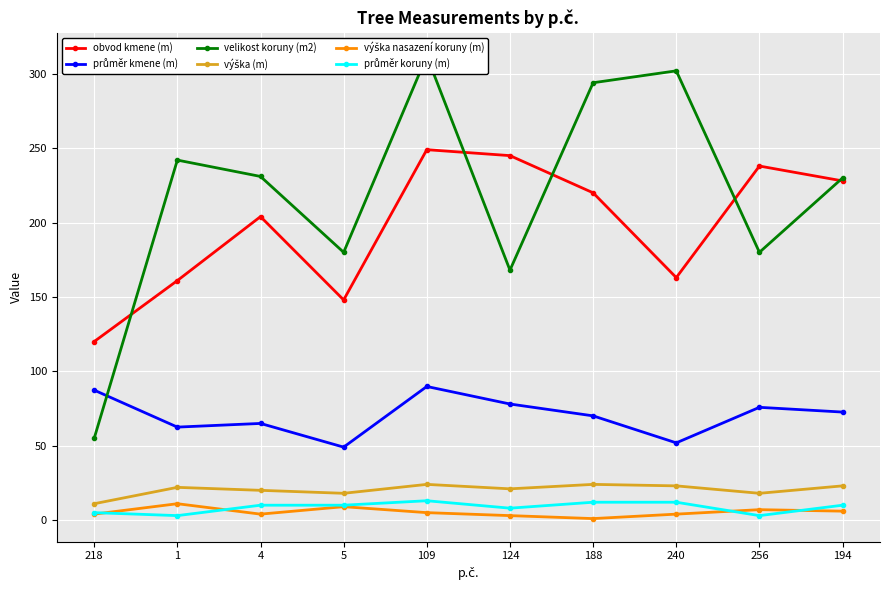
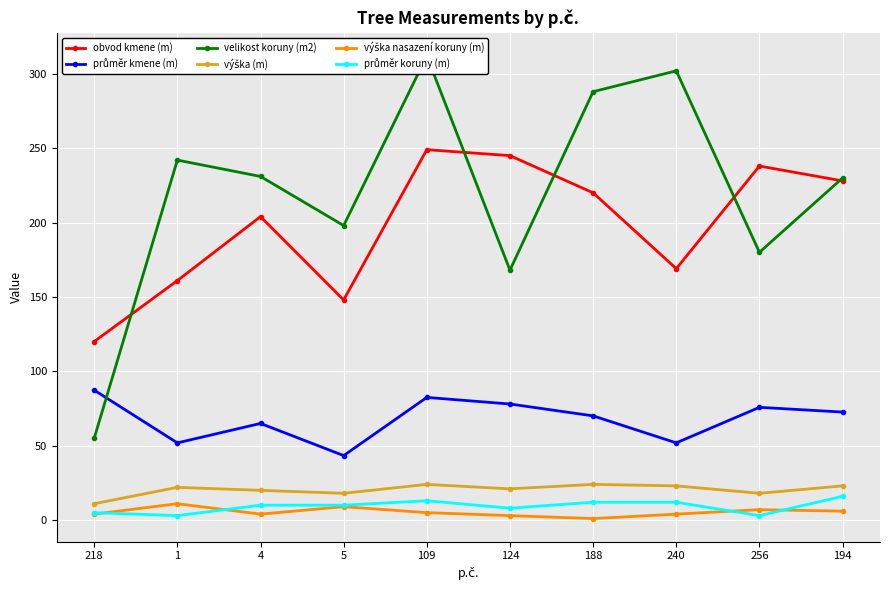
průměr kmene (m), 1: 63 -> 52
průměr kmene (m), 5: 49 -> 43
velikost koruny (m2), 5: 180 -> 198
průměr kmene (m), 109: 90 -> 82
velikost koruny (m2), 188: 294 -> 288
obvod kmene (m), 240: 163 -> 169
průměr koruny (m), 194: 10 -> 16
